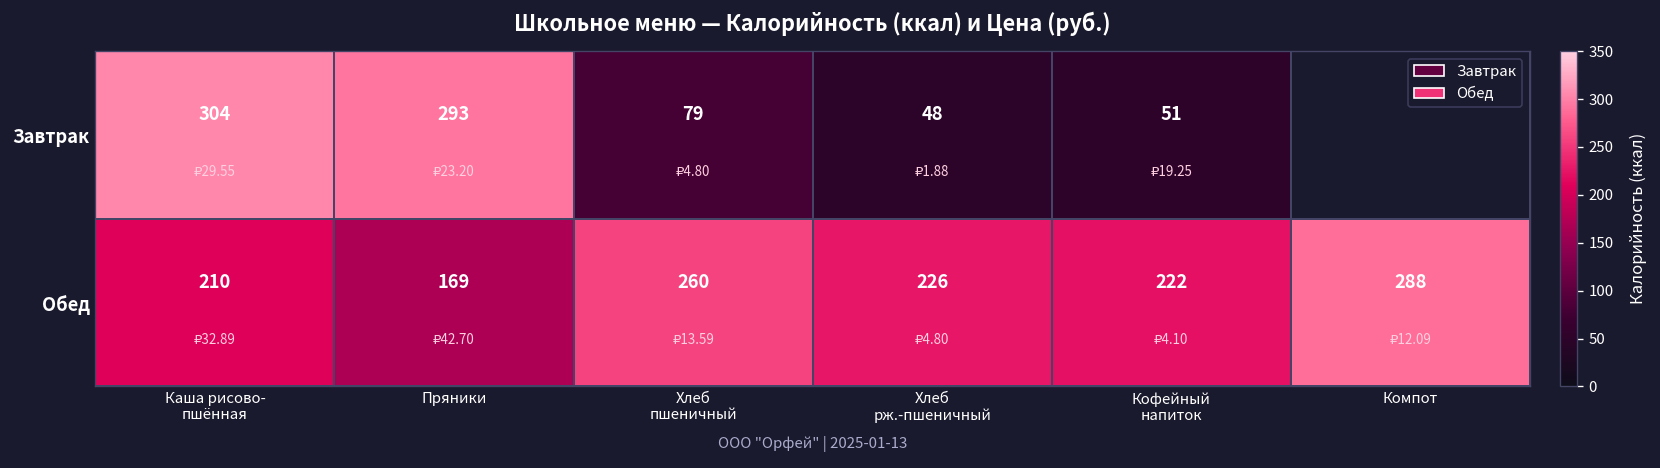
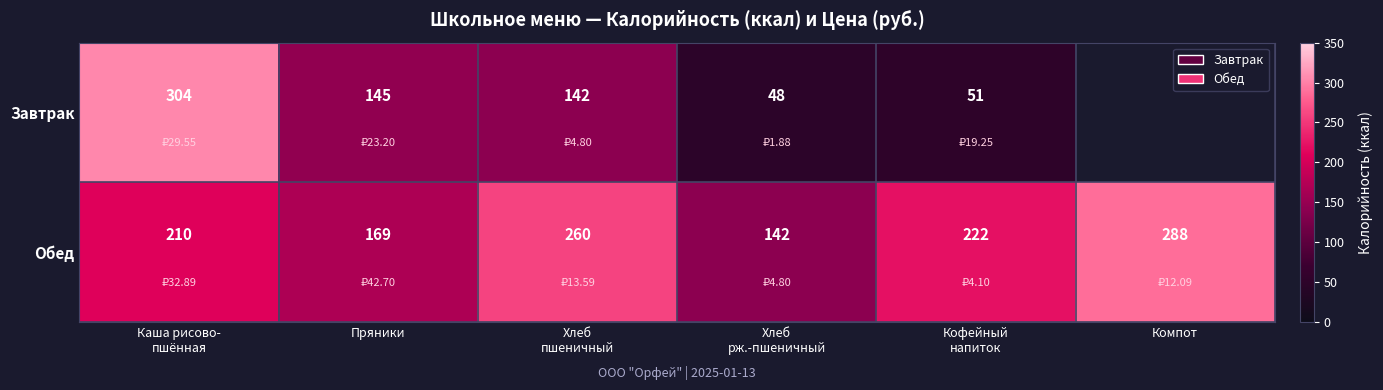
Завтрак, Пряники: 293 -> 145
Завтрак, Хлеб пшеничный: 79 -> 142
Обед, Хлеб рж.-пшеничный: 226 -> 142
